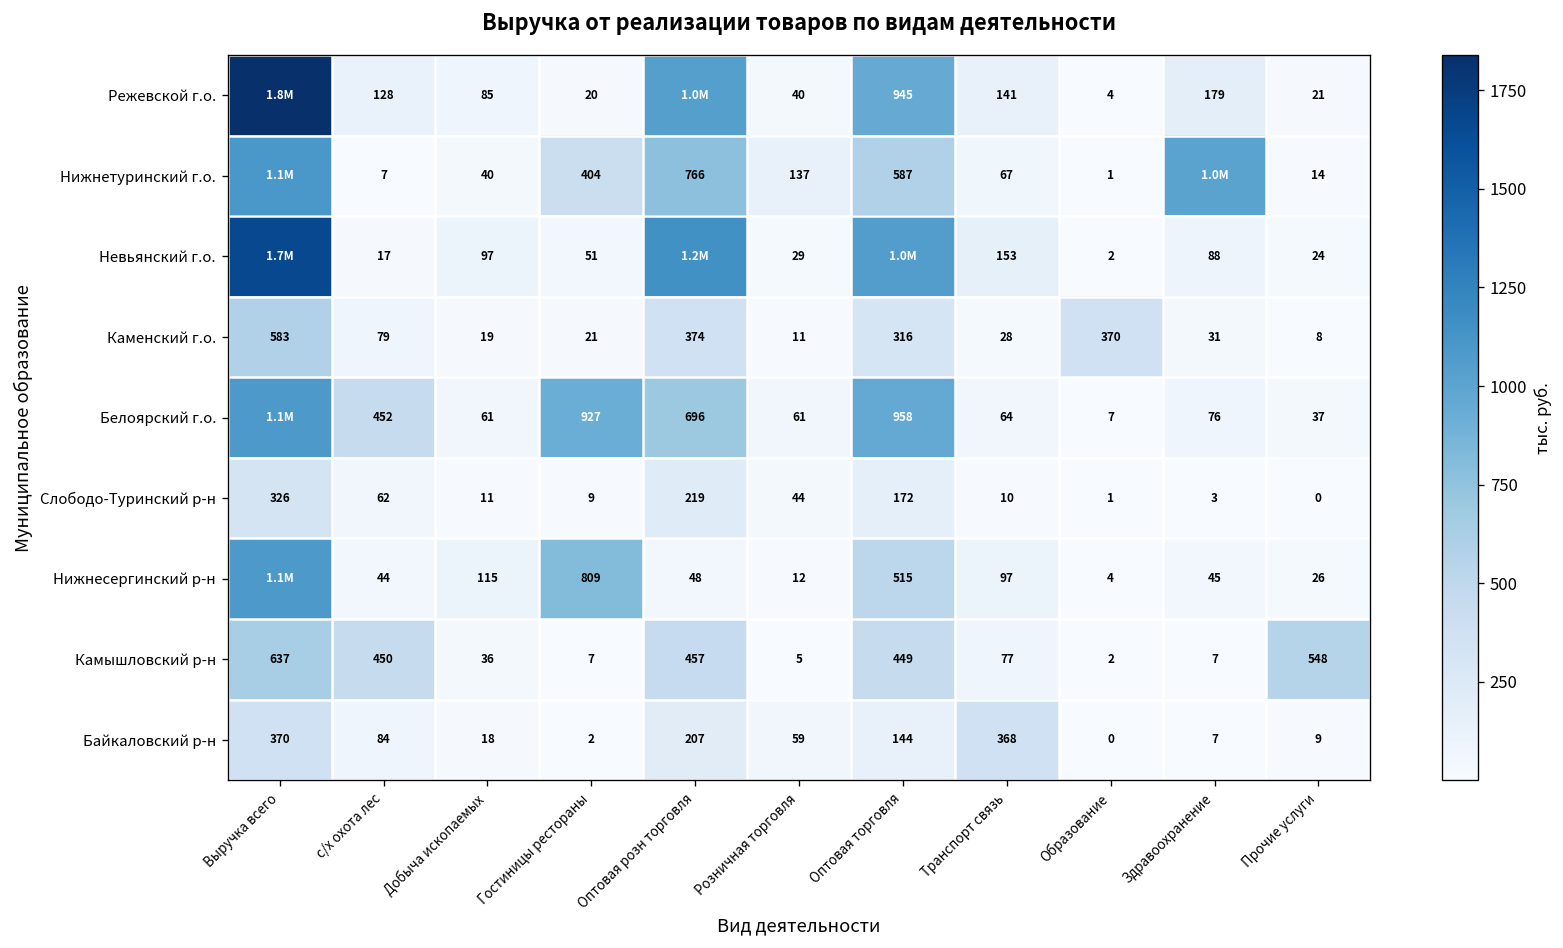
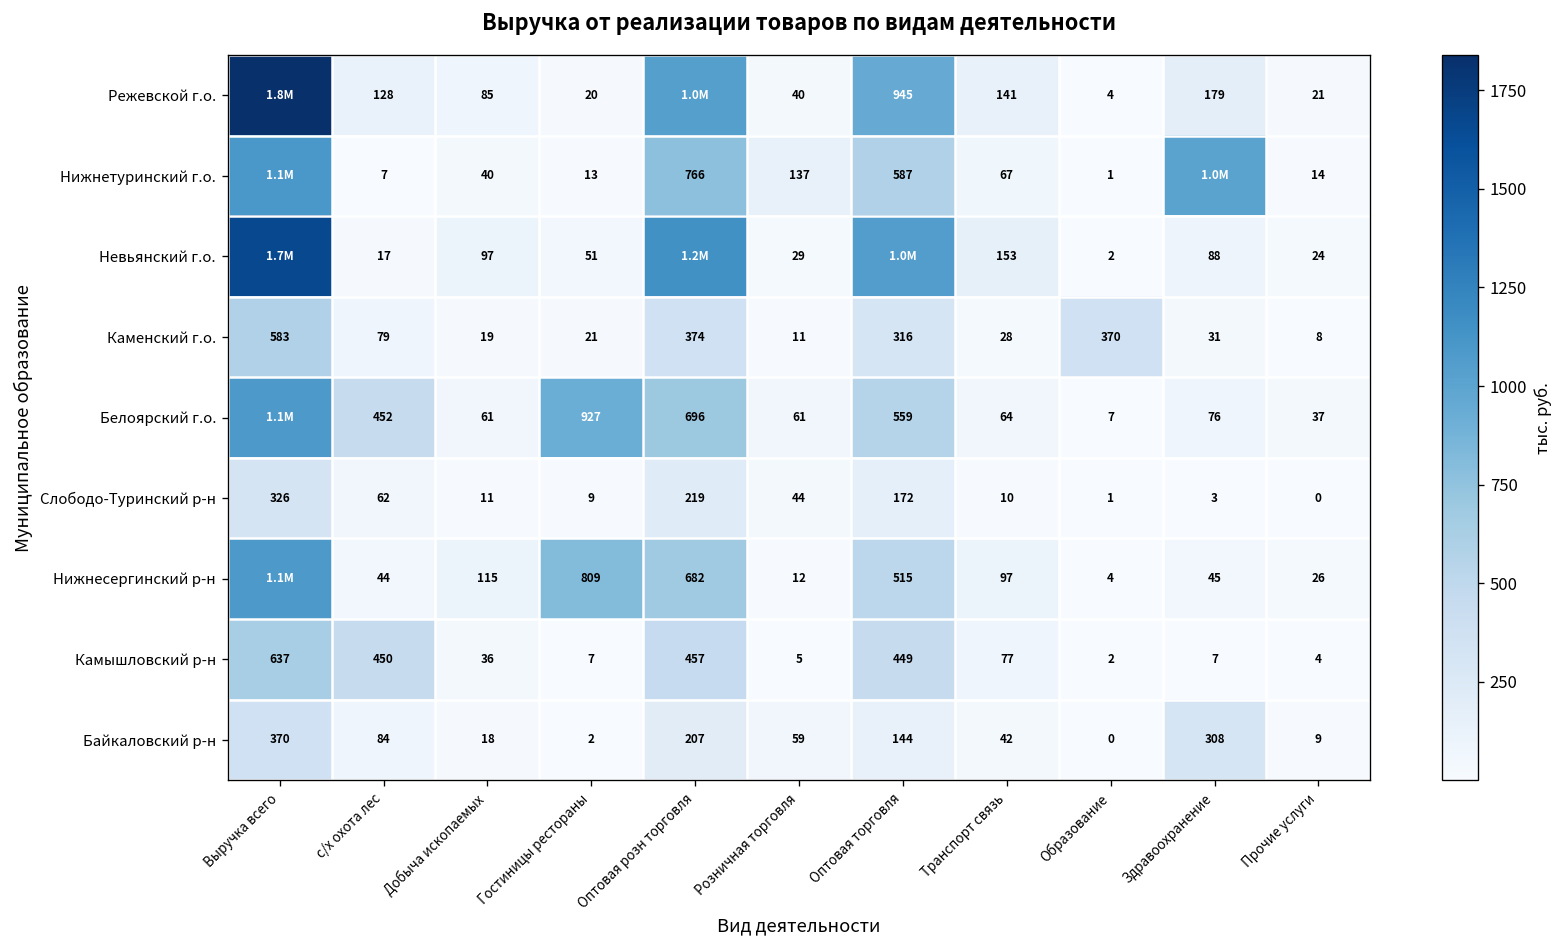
Нижнетуринский г.о., Гостиницы рестораны: 404 -> 13
Белоярский г.о., Оптовая торговля: 958 -> 559
Нижнесергинский р-н, Оптовая розн торговля: 48 -> 682
Камышловский р-н, Прочие услуги: 548 -> 4
Байкаловский р-н, Транспорт связь: 368 -> 42
Байкаловский р-н, Здравоохранение: 7 -> 308
